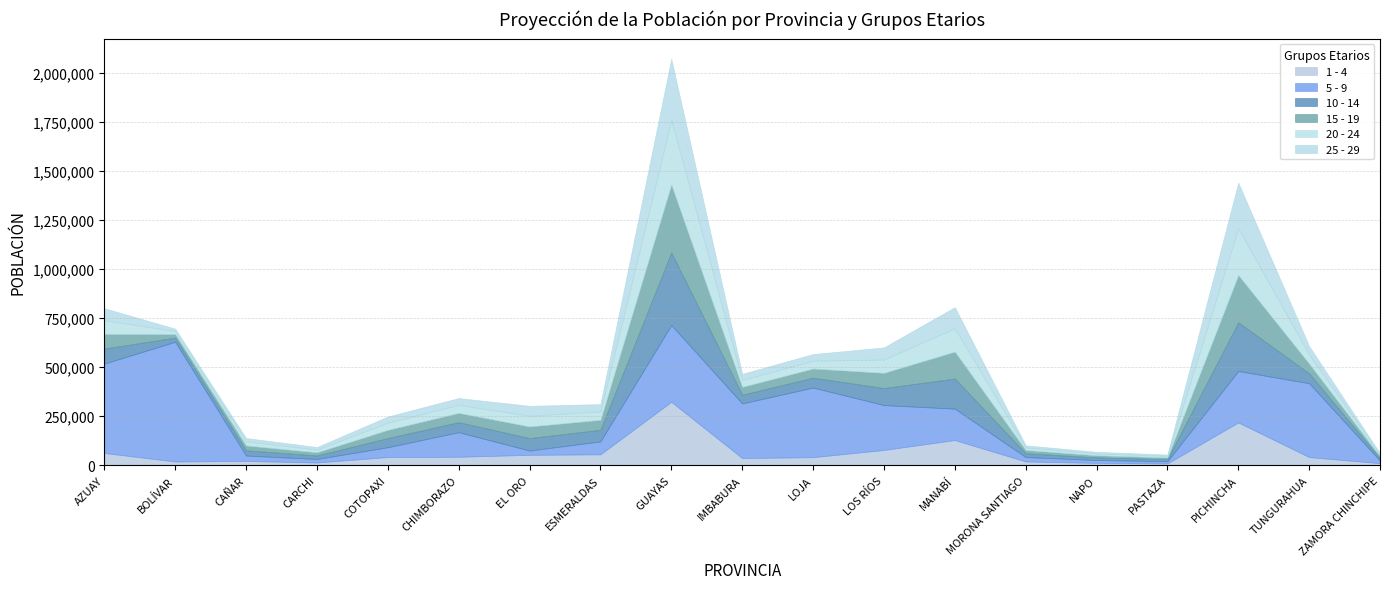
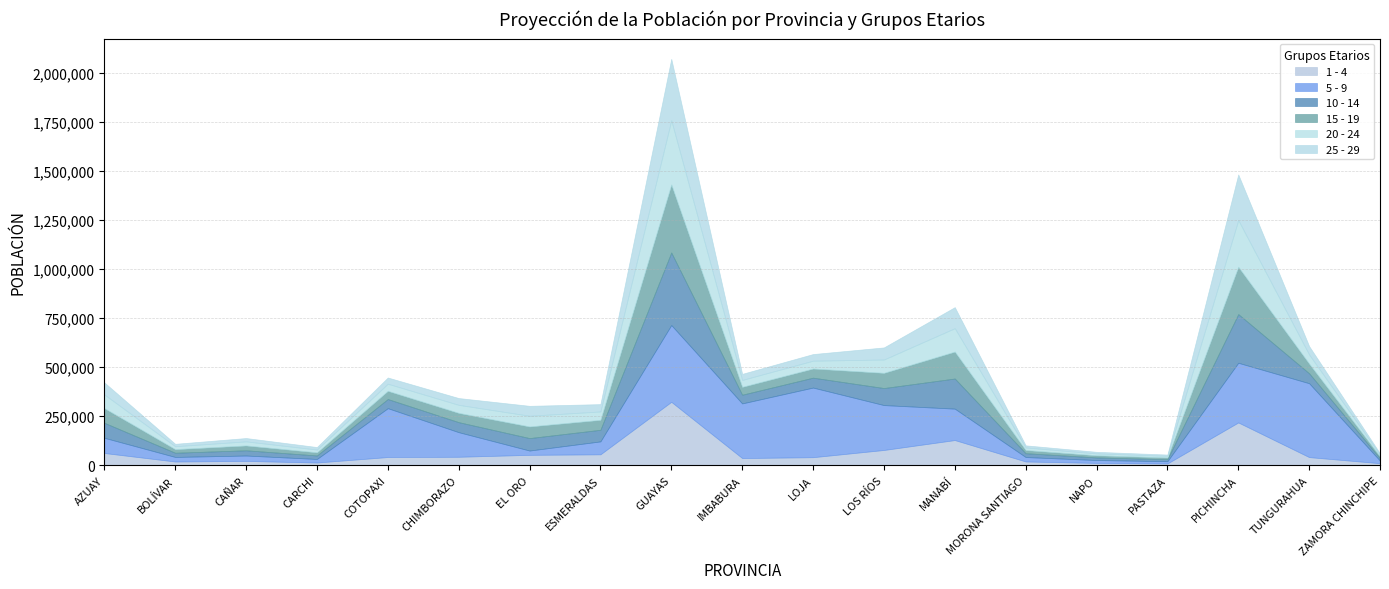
5 - 9, AZUAY: 460,000 -> 80,000
5 - 9, BOLÍVAR: 610,000 -> 20,000
5 - 9, COTOPAXI: 50,000 -> 250,000
5 - 9, PICHINCHA: 260,000 -> 300,000
